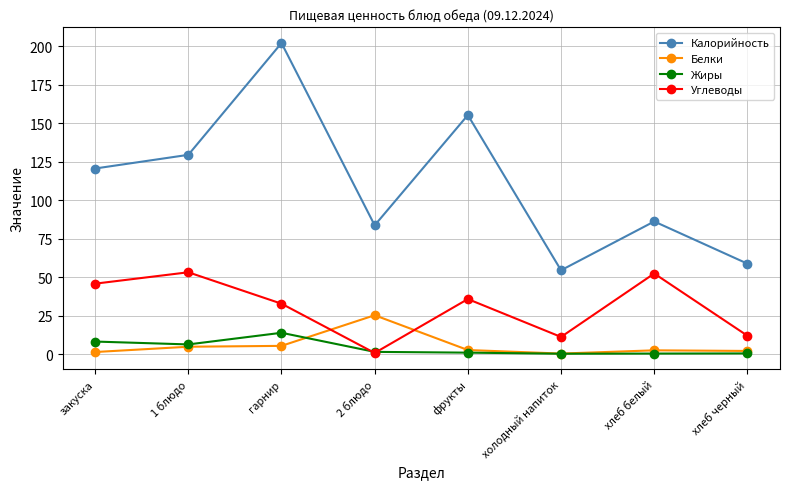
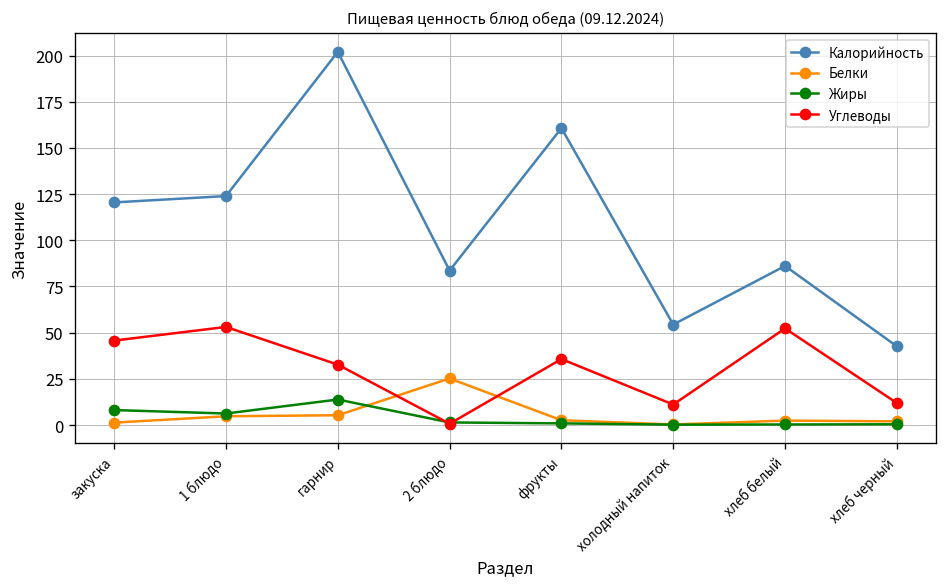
Калорийность, 1 блюдо: 129 -> 124
Калорийность, фрукты: 155 -> 161
Калорийность, хлеб черный: 59 -> 43
